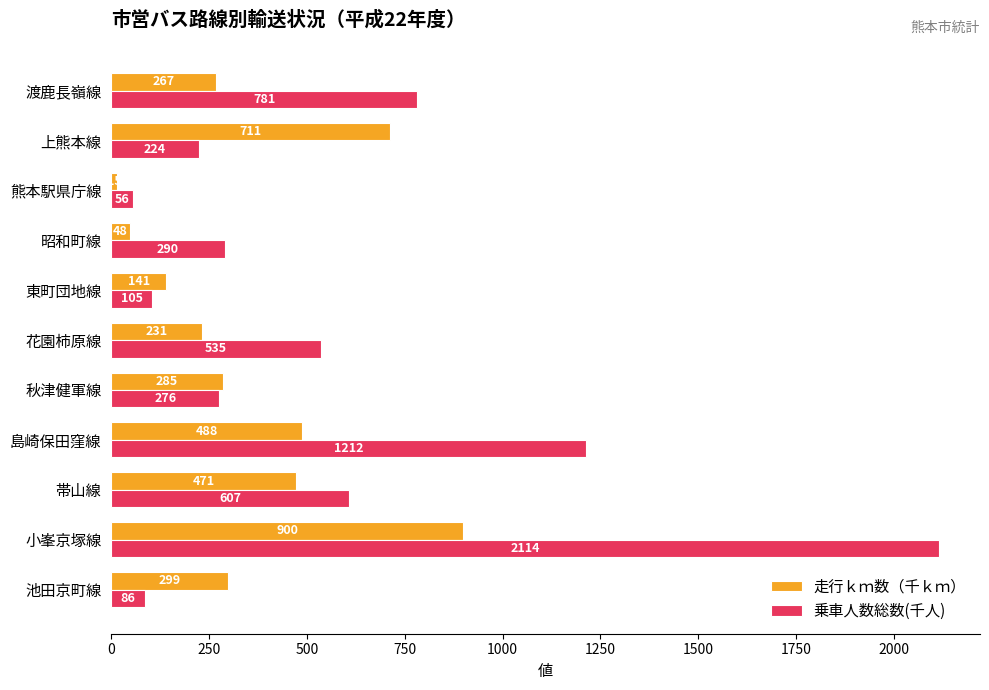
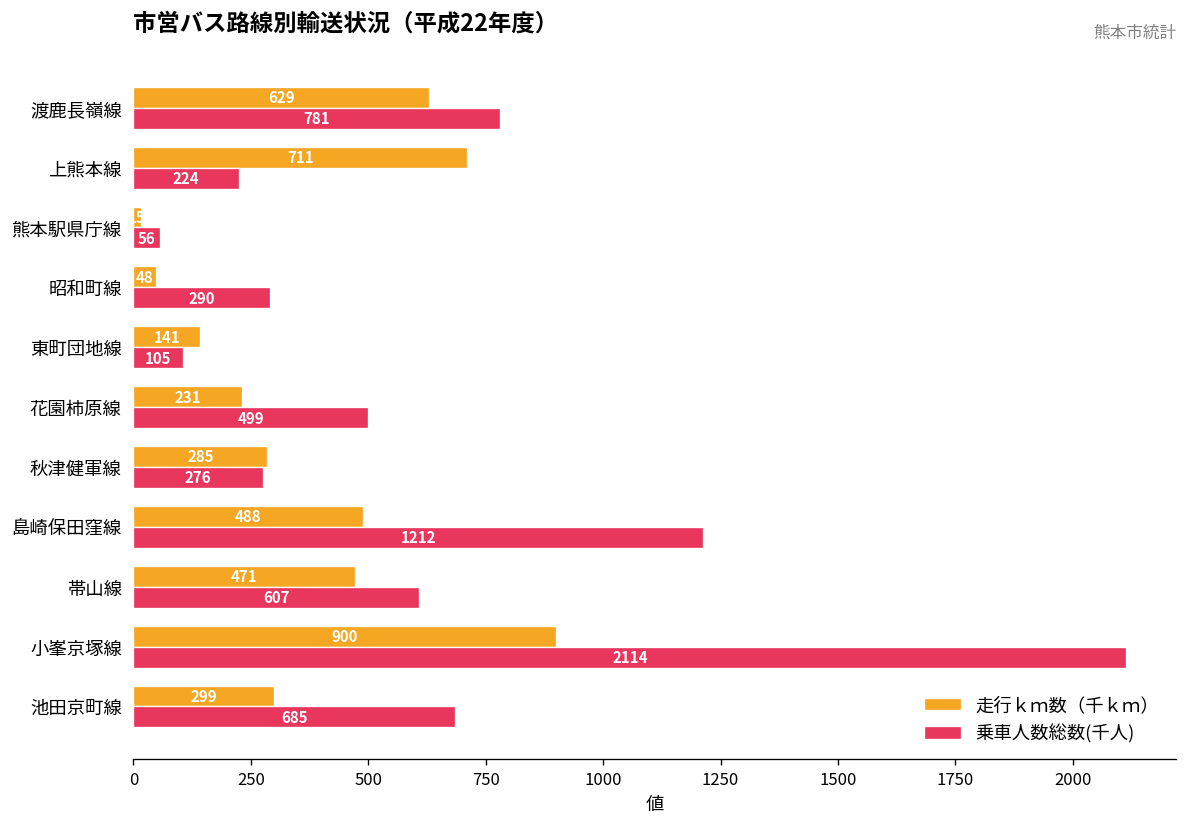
走行ｋｍ数（千ｋｍ）, 渡鹿長嶺線: 267 -> 629
乗車人数総数(千人), 花園柿原線: 535 -> 499
乗車人数総数(千人), 池田京町線: 86 -> 685
